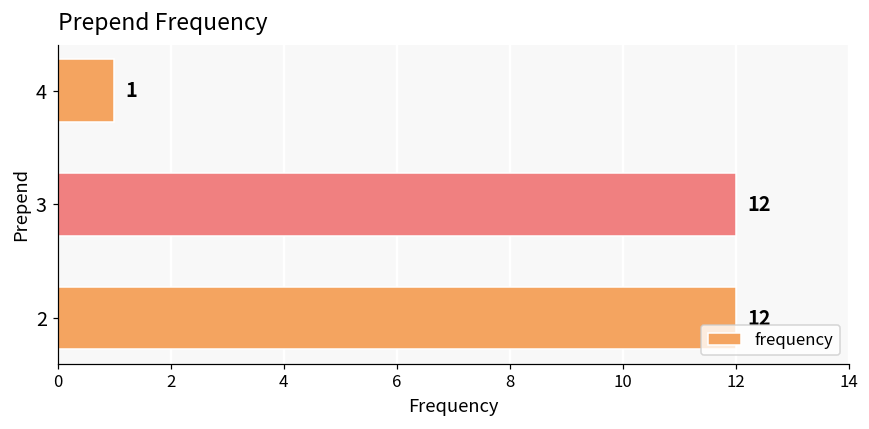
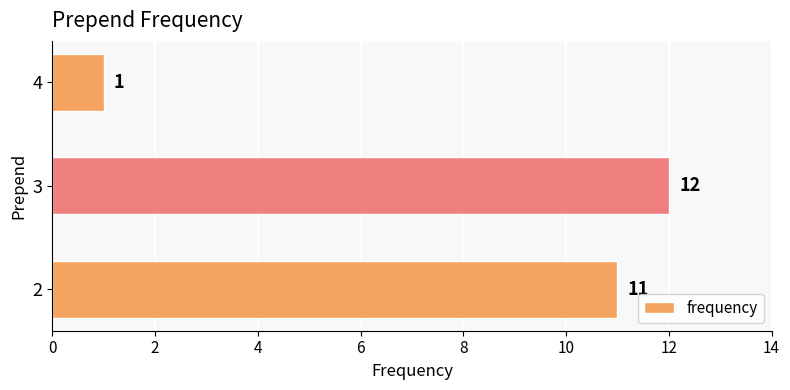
2: 12 -> 11
